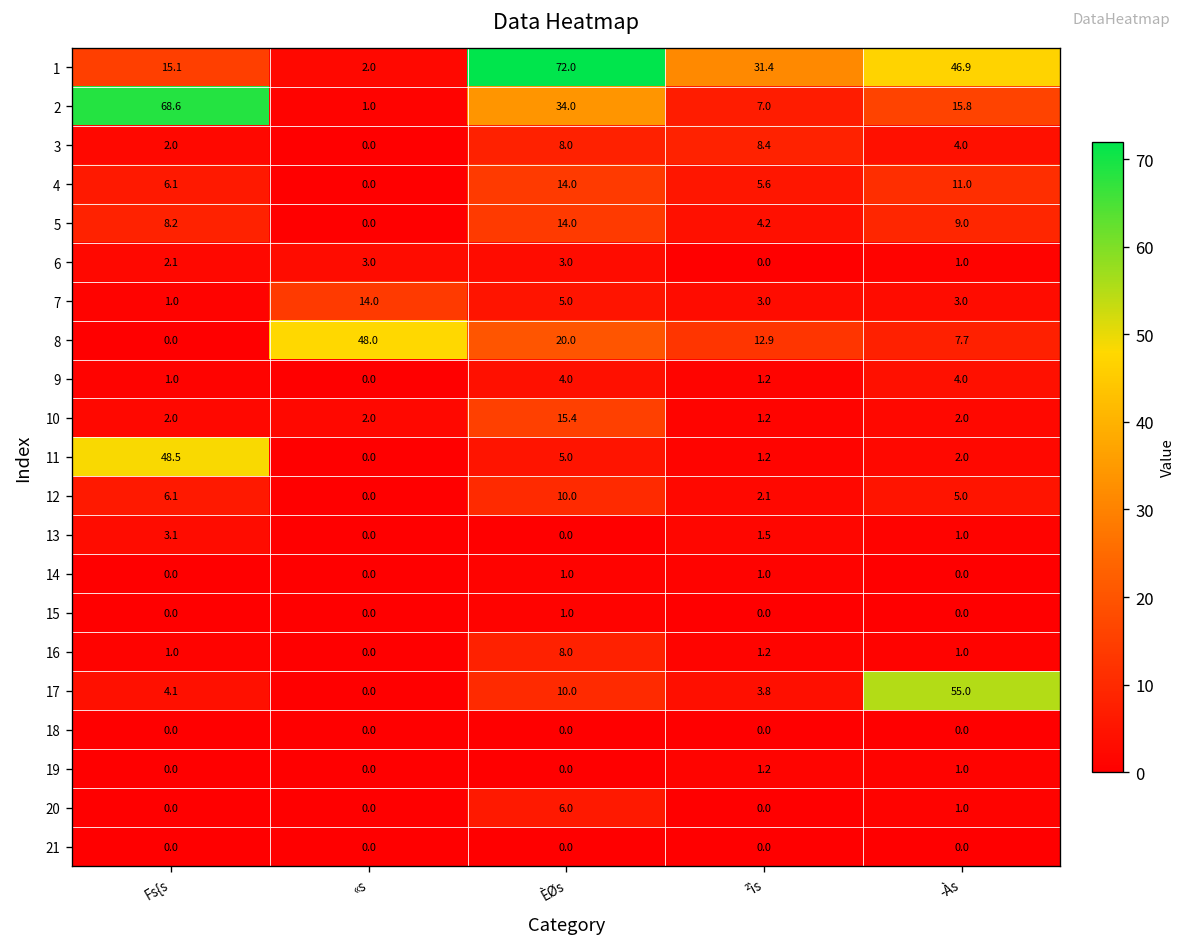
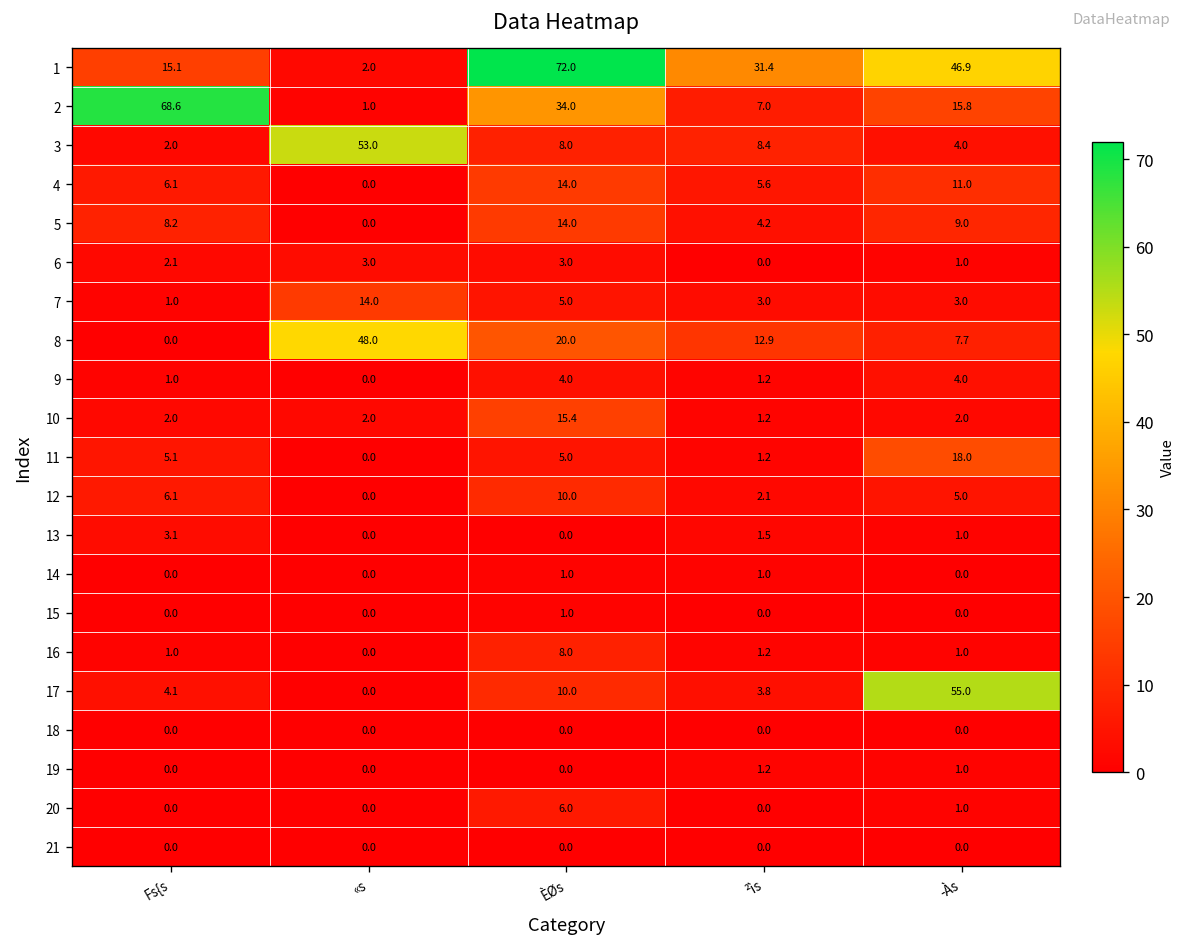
3, «s: 0.0 -> 53.0
11, Fs{s: 48.5 -> 5.1
11, ­Às: 2.0 -> 18.0
